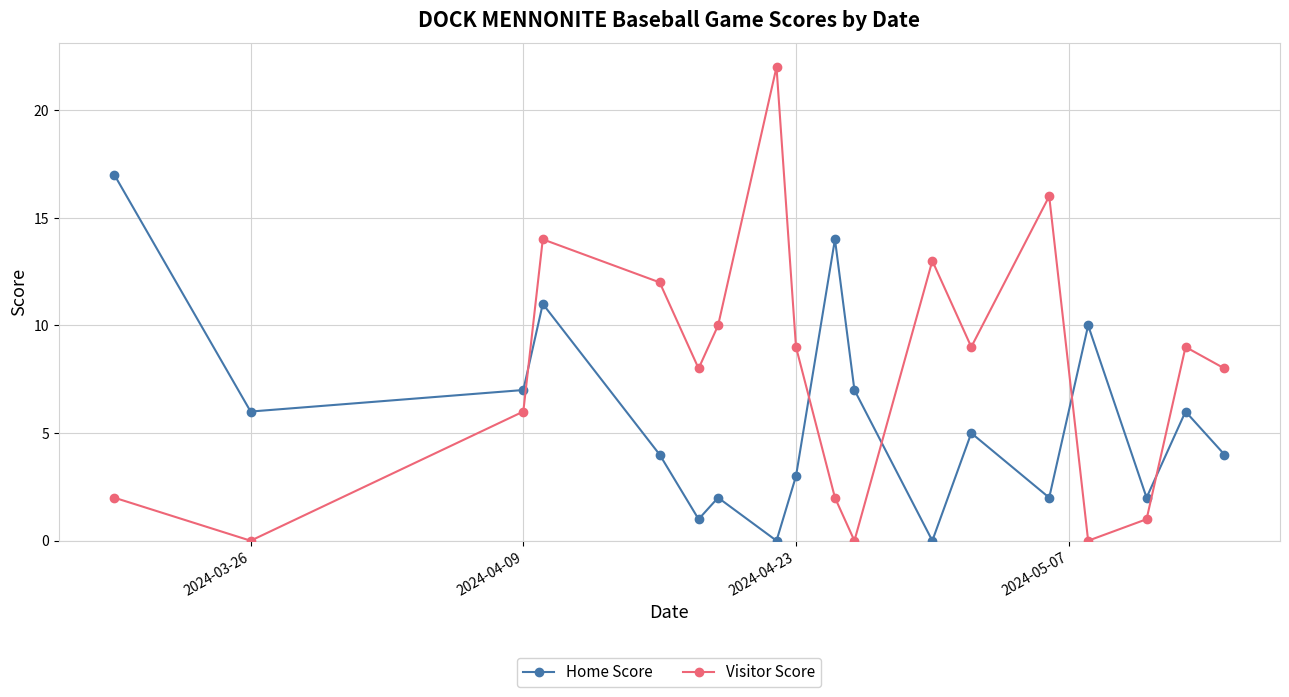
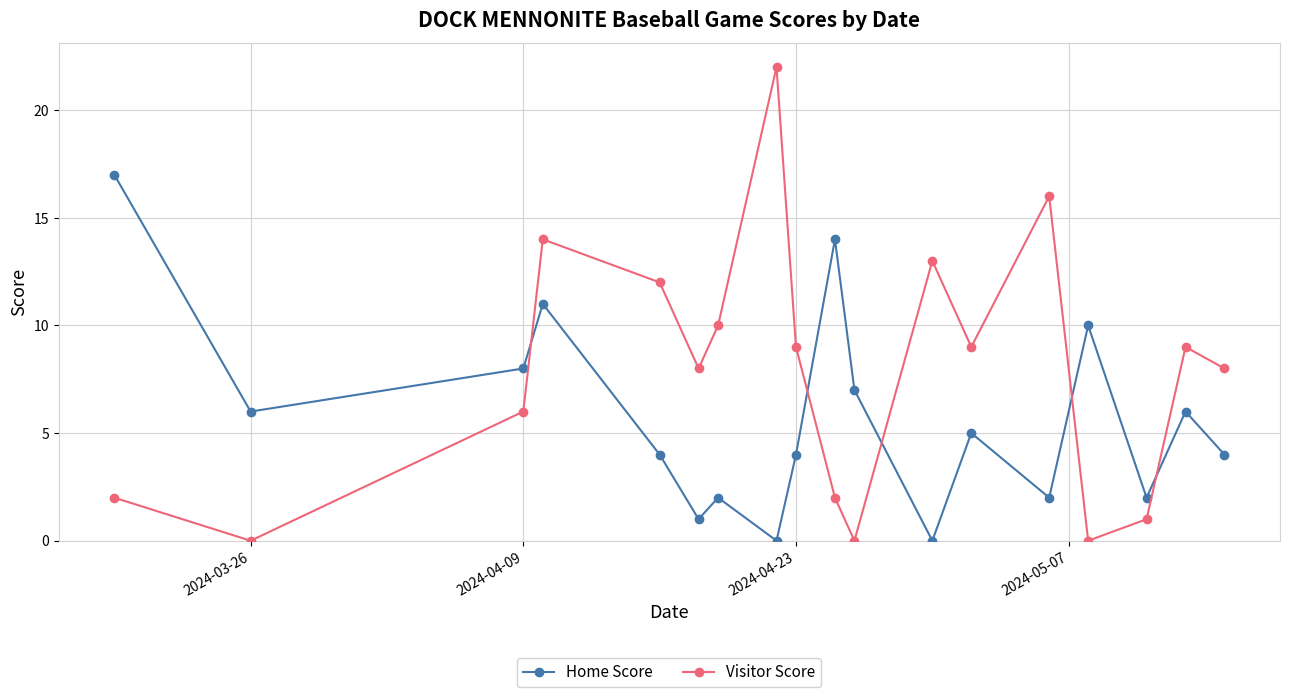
Home Score, 2024-04-09: 7 -> 8
Home Score, 2024-04-23: 3 -> 4
